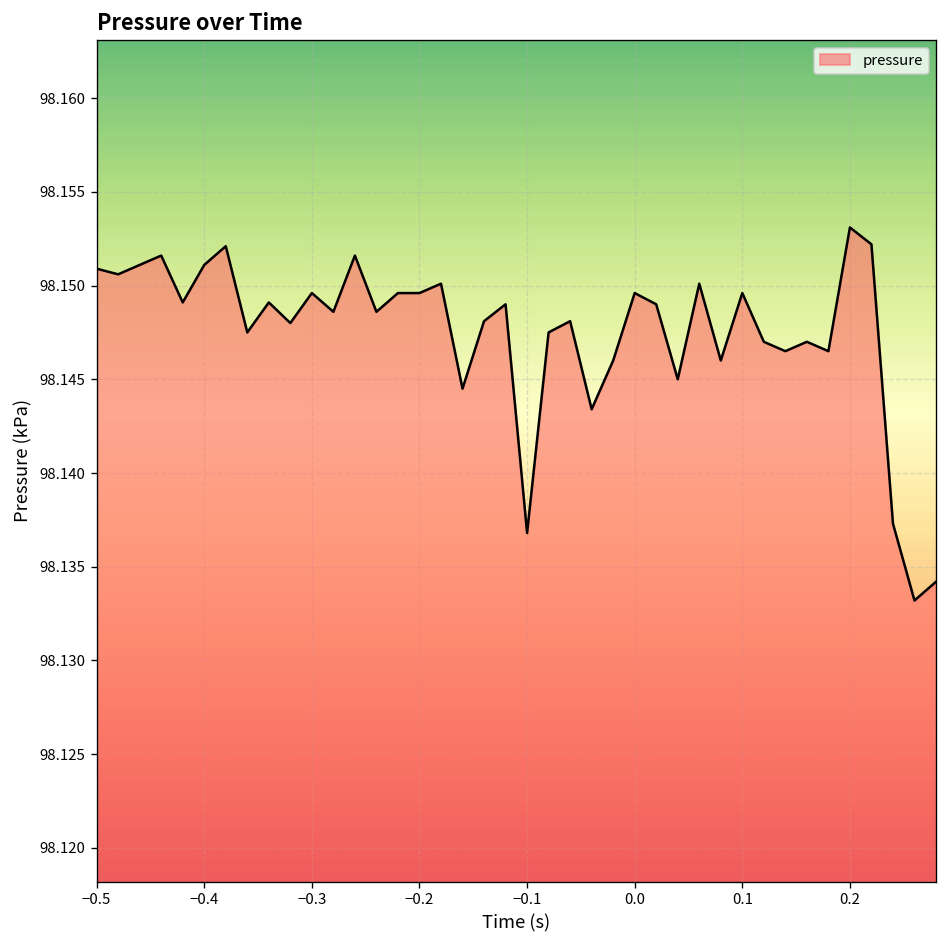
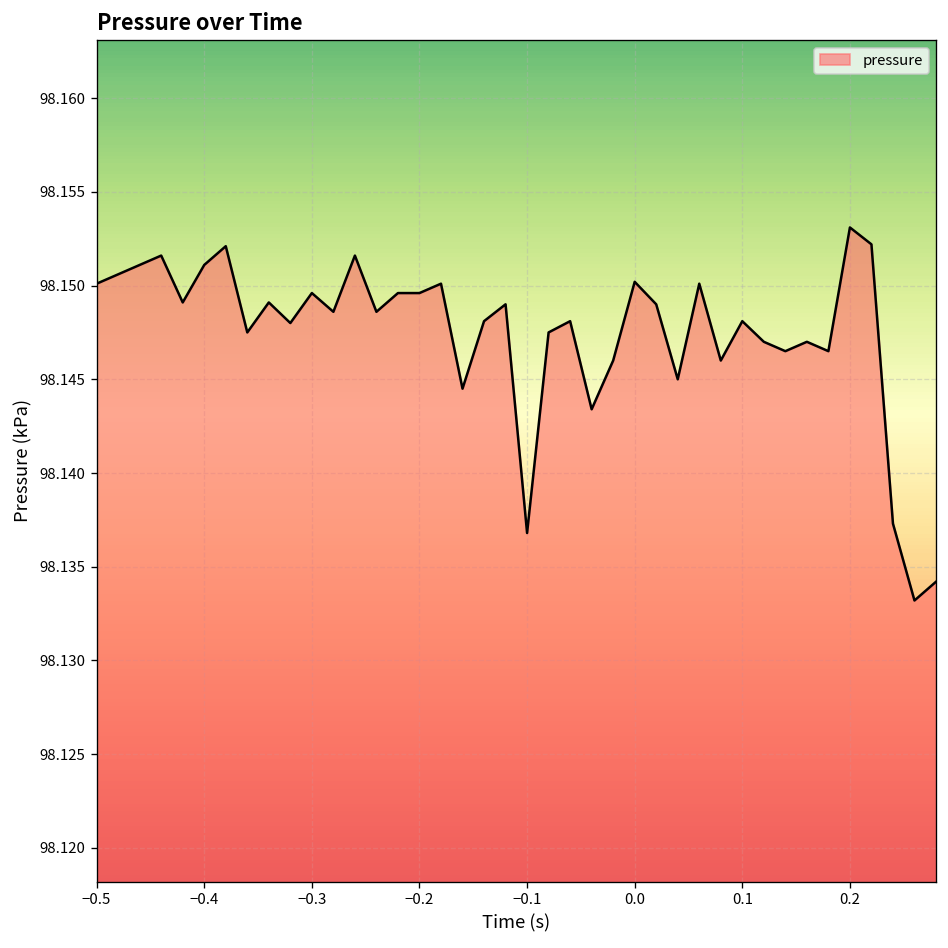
−0.5: 98.1509 -> 98.1501
0.0: 98.1496 -> 98.1502
0.1: 98.1496 -> 98.1481
